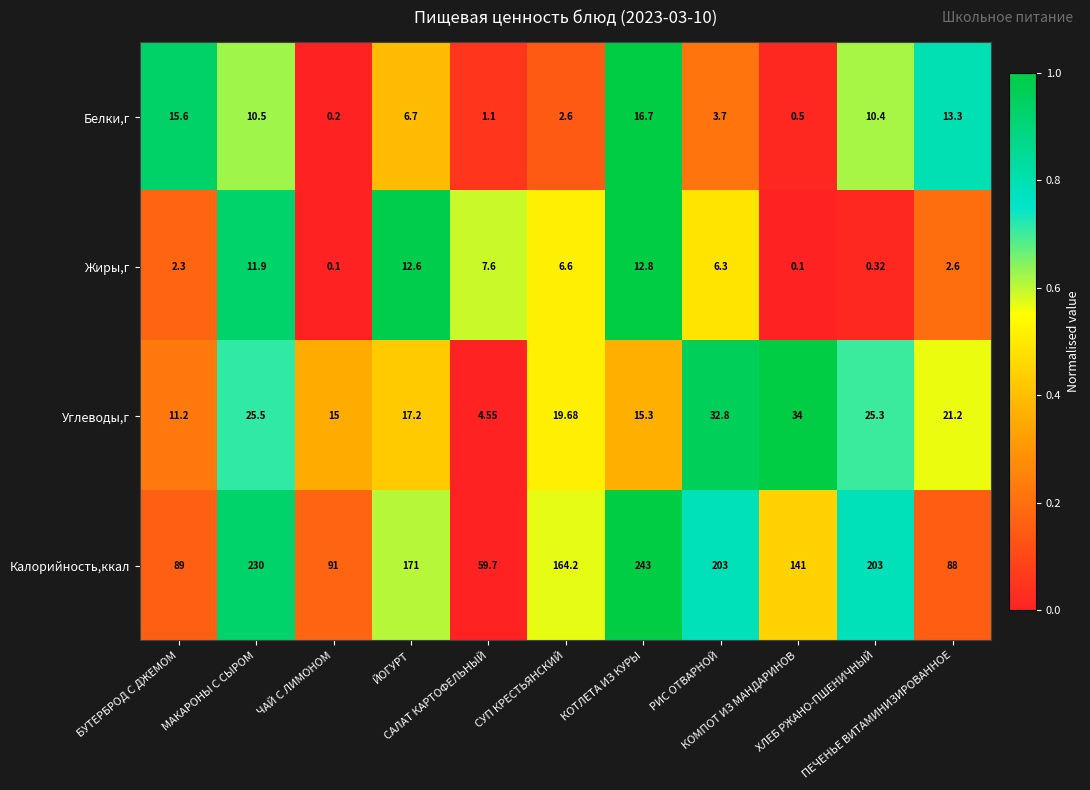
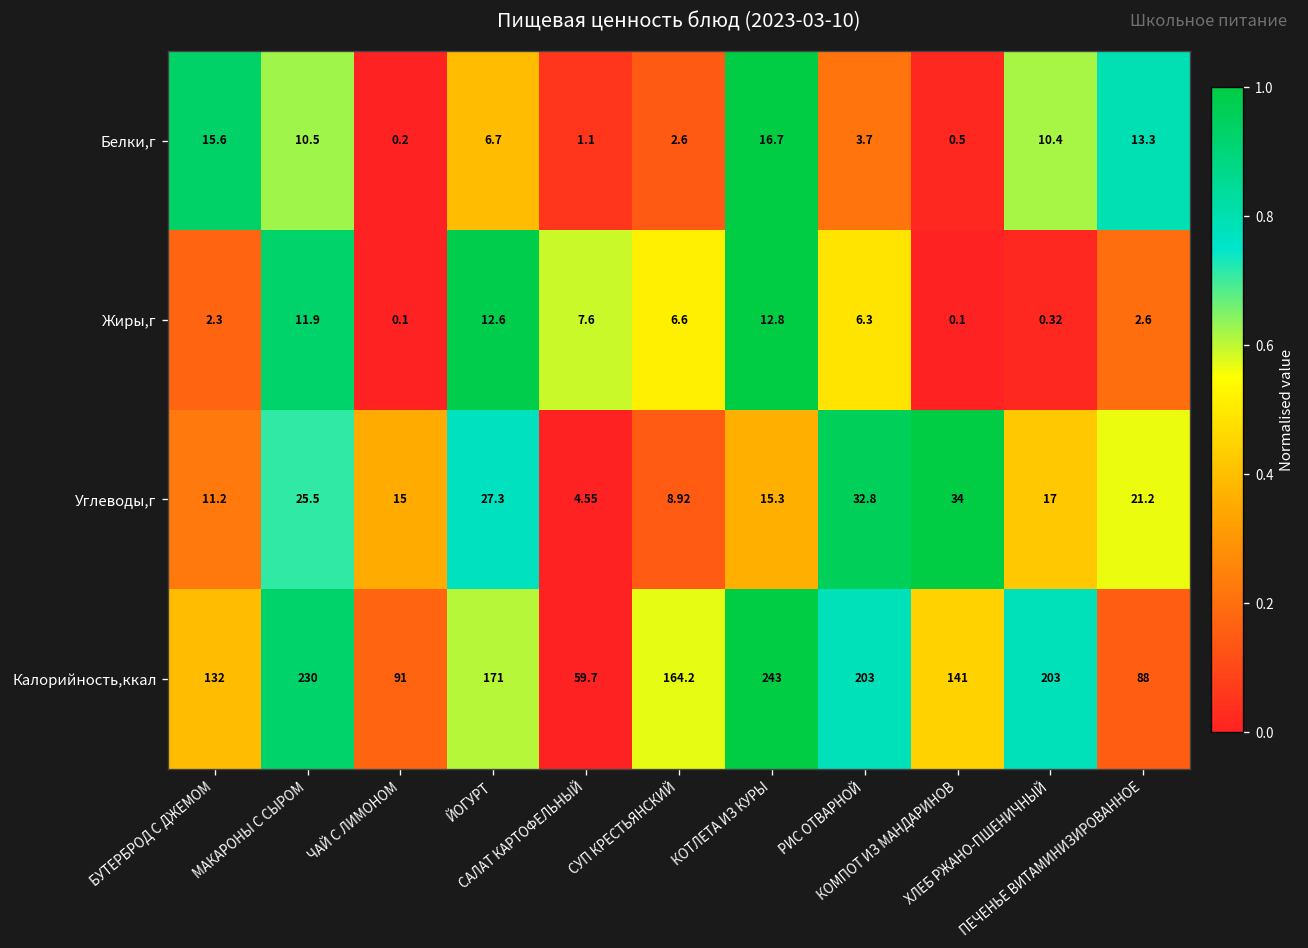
Углеводы,г, ЙОГУРТ: 17.2 -> 27.3
Углеводы,г, СУП КРЕСТЬЯНСКИЙ: 19.68 -> 8.92
Углеводы,г, ХЛЕБ РЖАНО-ПШЕНИЧНЫЙ: 25.3 -> 17
Калорийность,ккал, БУТЕРБРОД С ДЖЕМОМ: 89 -> 132
